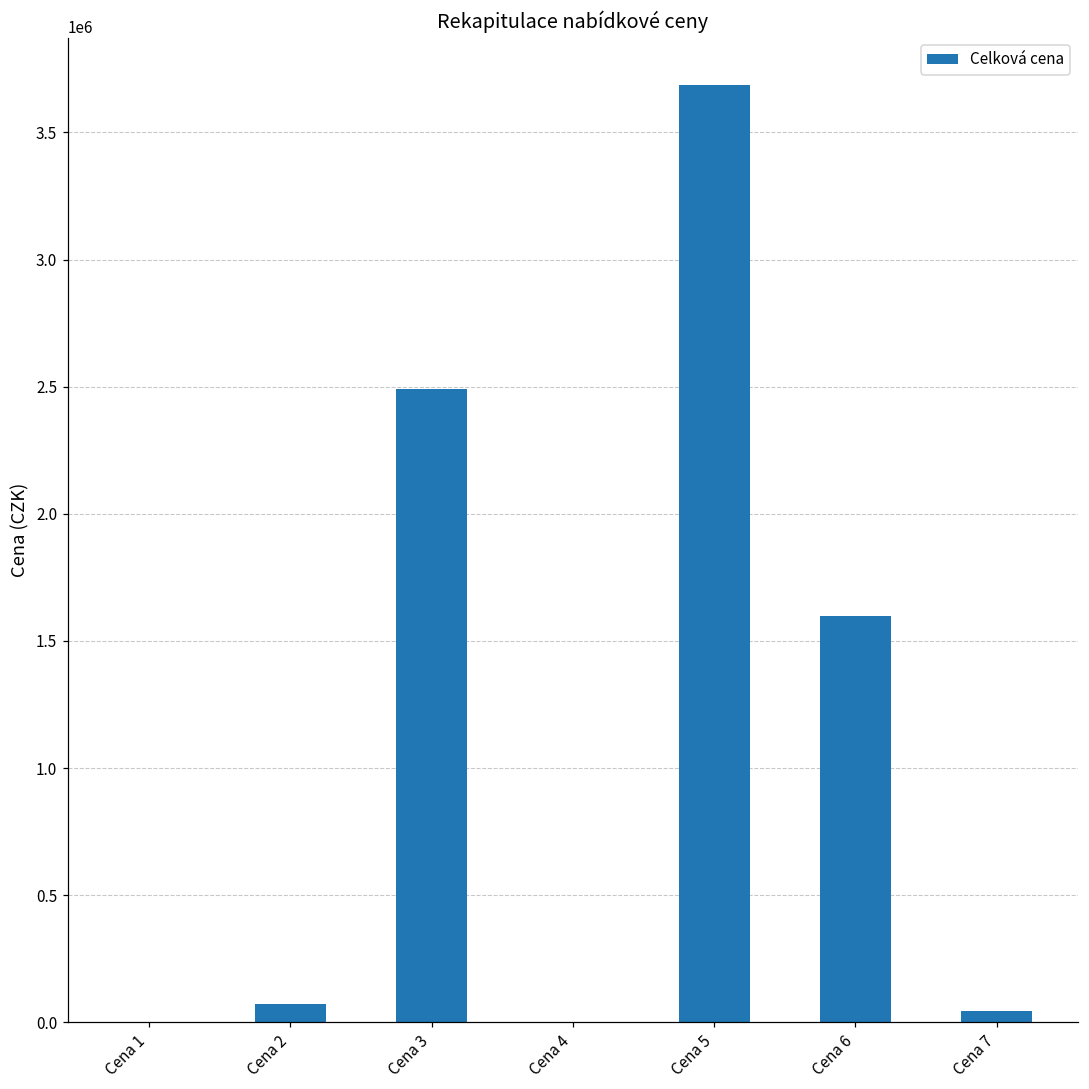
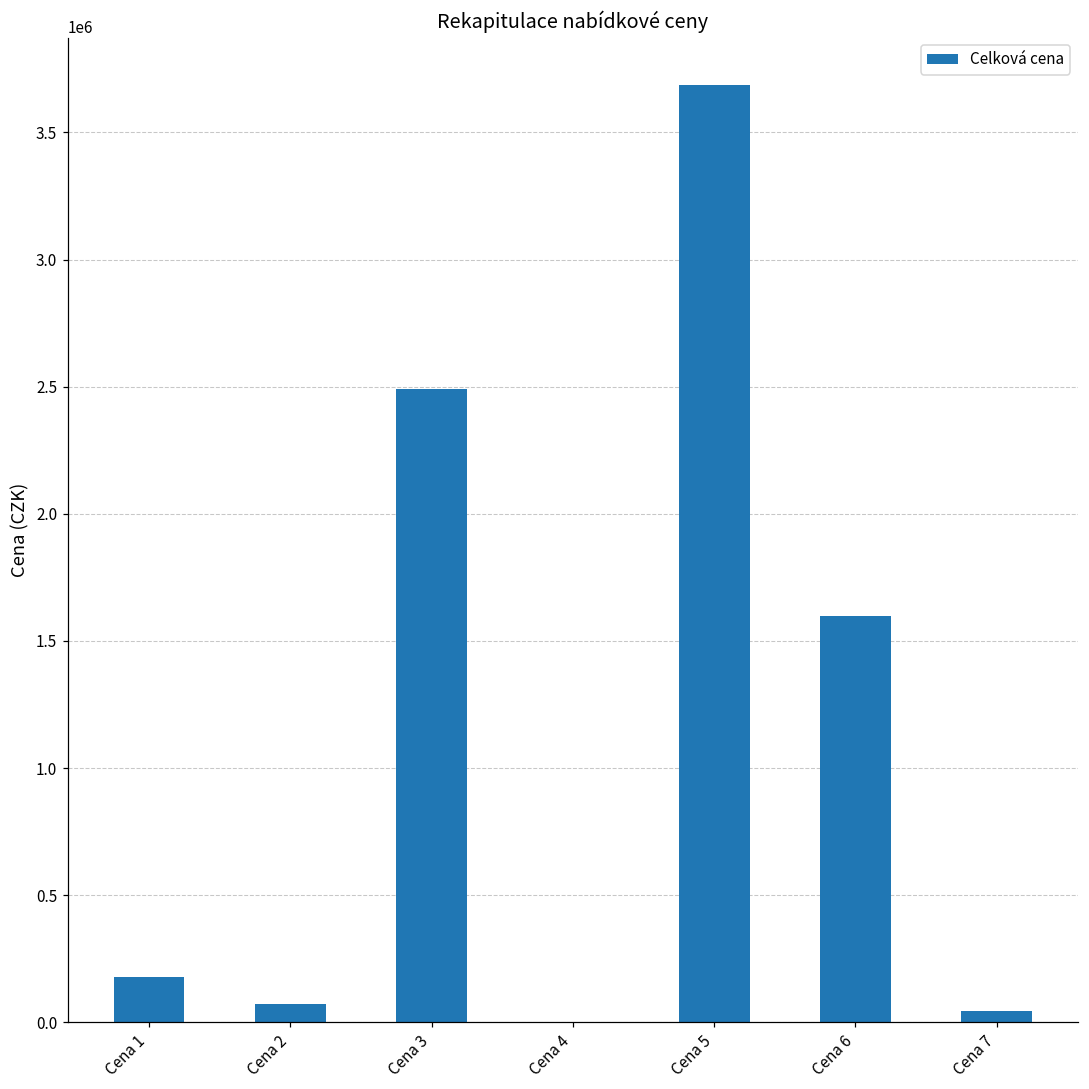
Cena 1: 0 -> 180000
